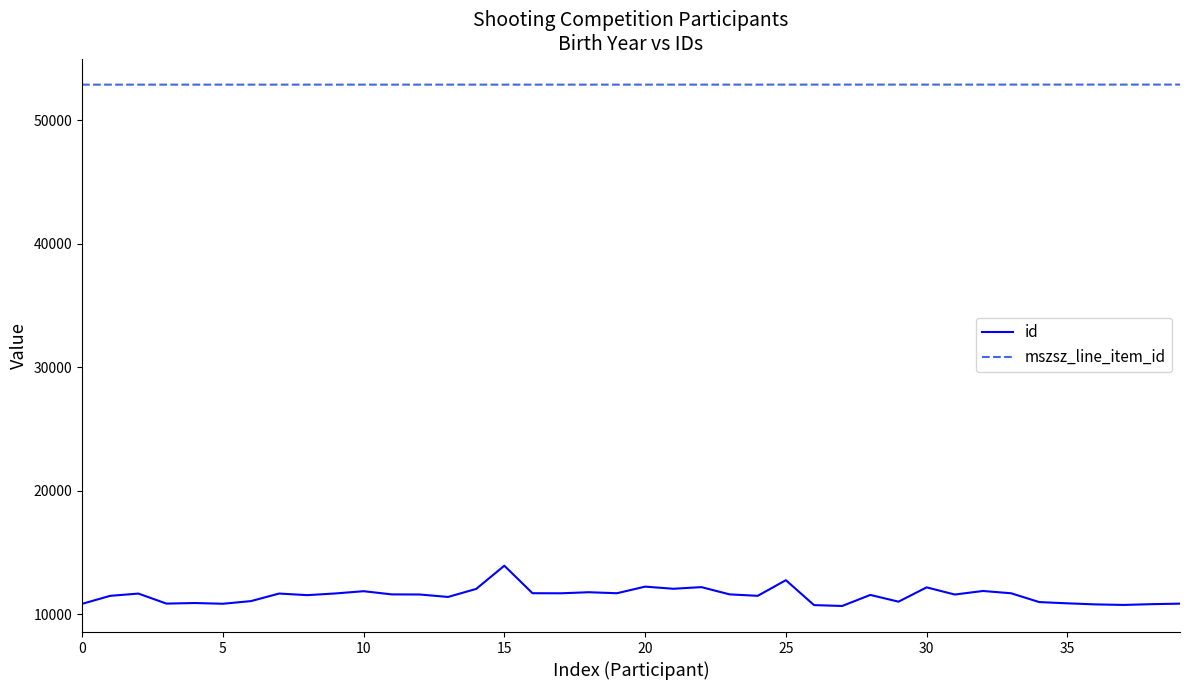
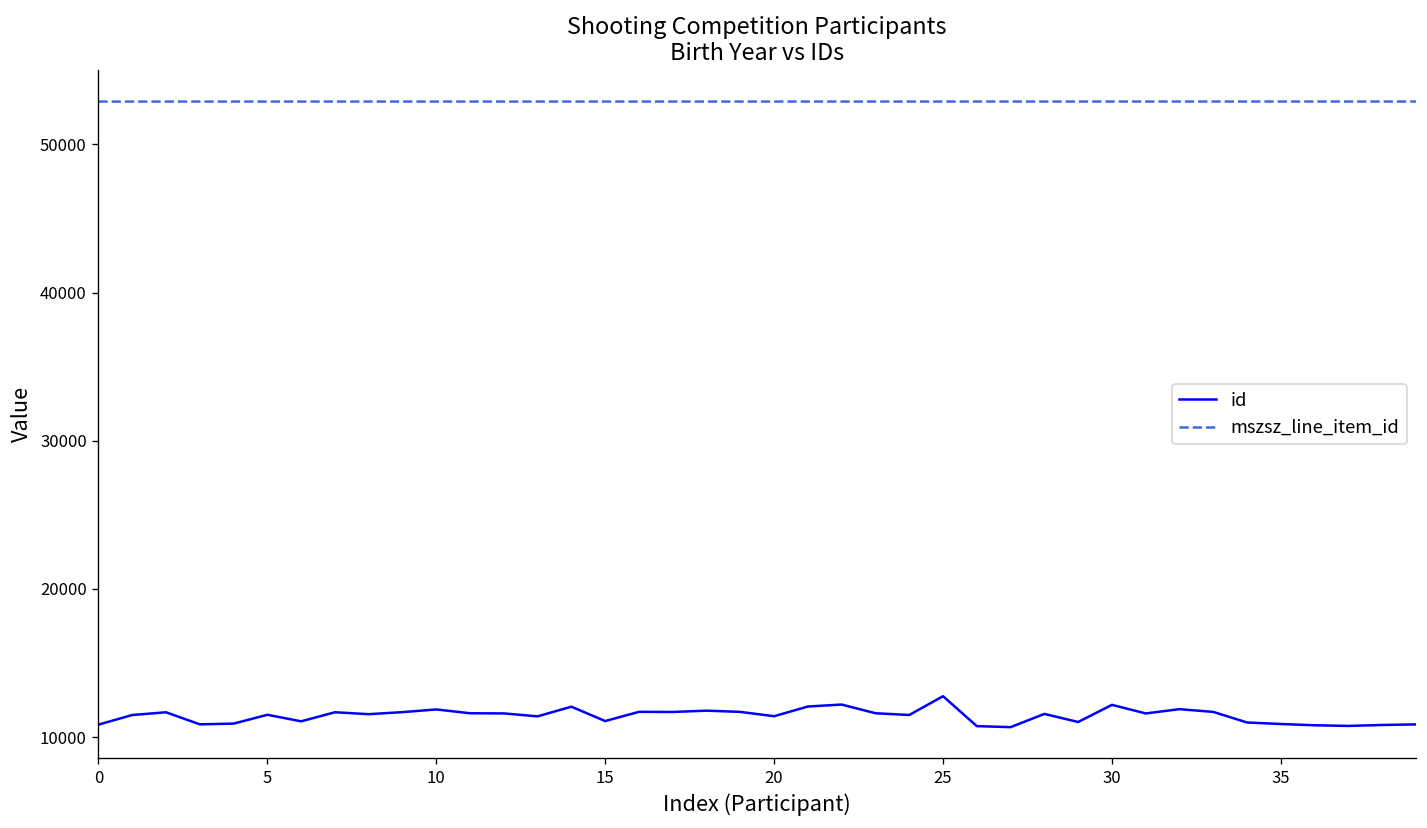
id, 5: 10900 -> 11500
id, 15: 13900 -> 11100
id, 20: 12200 -> 11400
